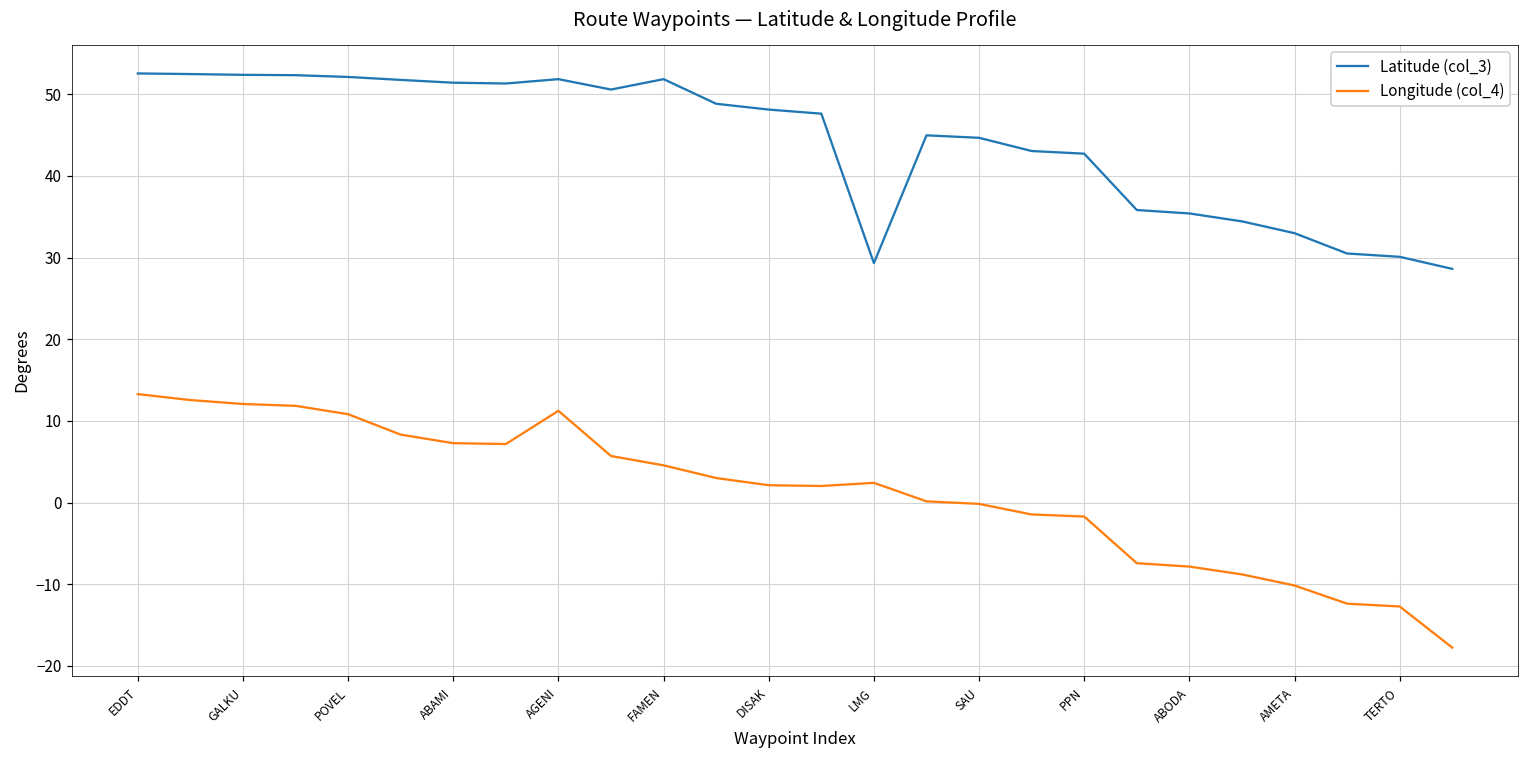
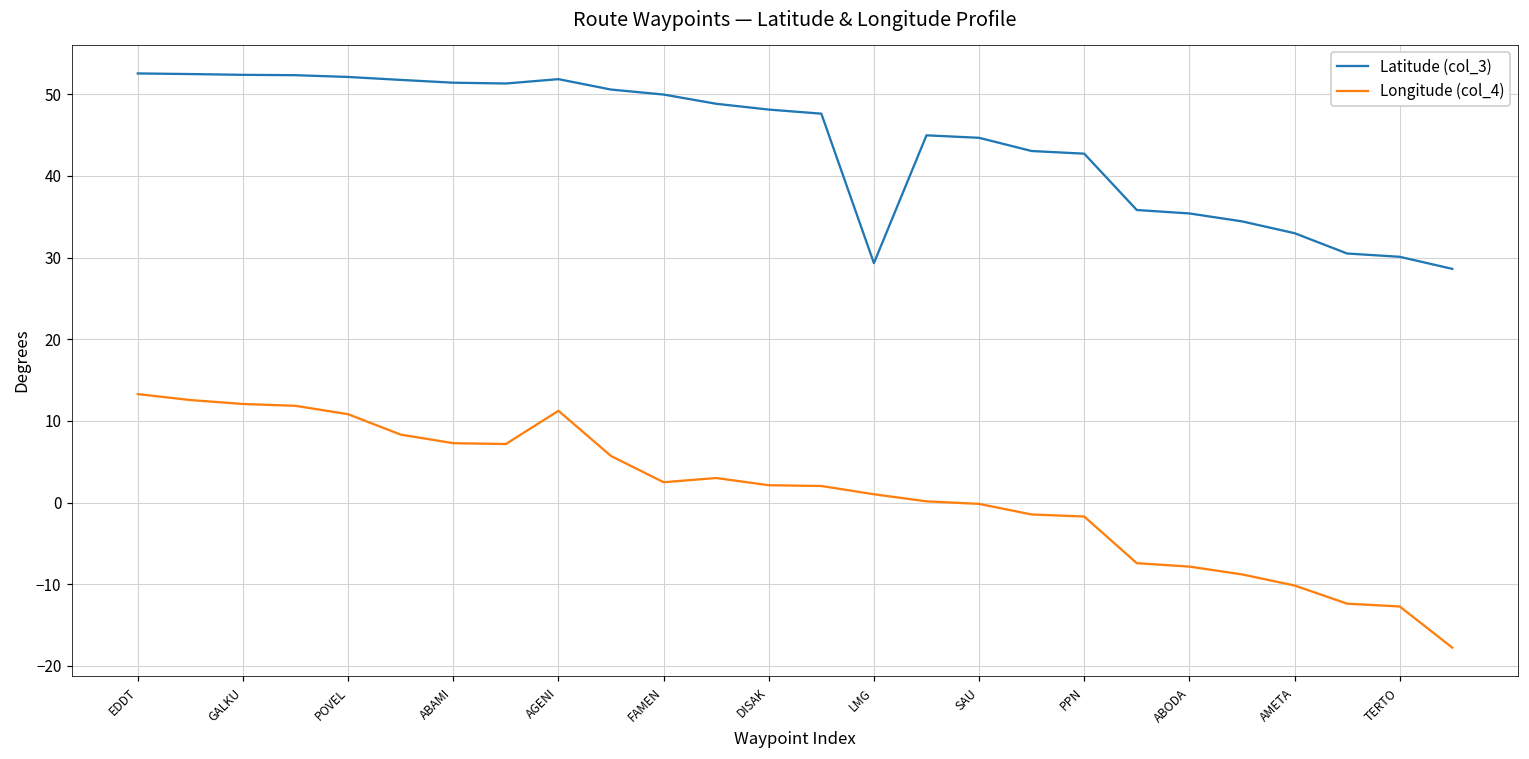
Latitude (col_3), FAMEN: 52 -> 50
Longitude (col_4), FAMEN: 5 -> 2
Longitude (col_4), LMG: 2 -> 1
